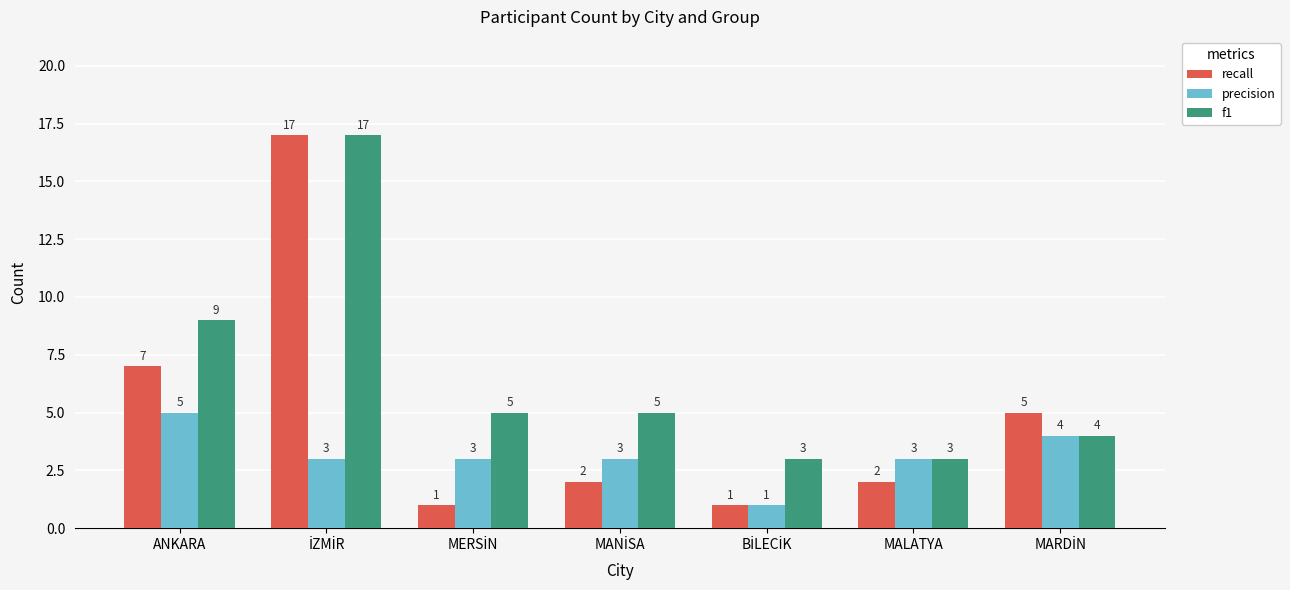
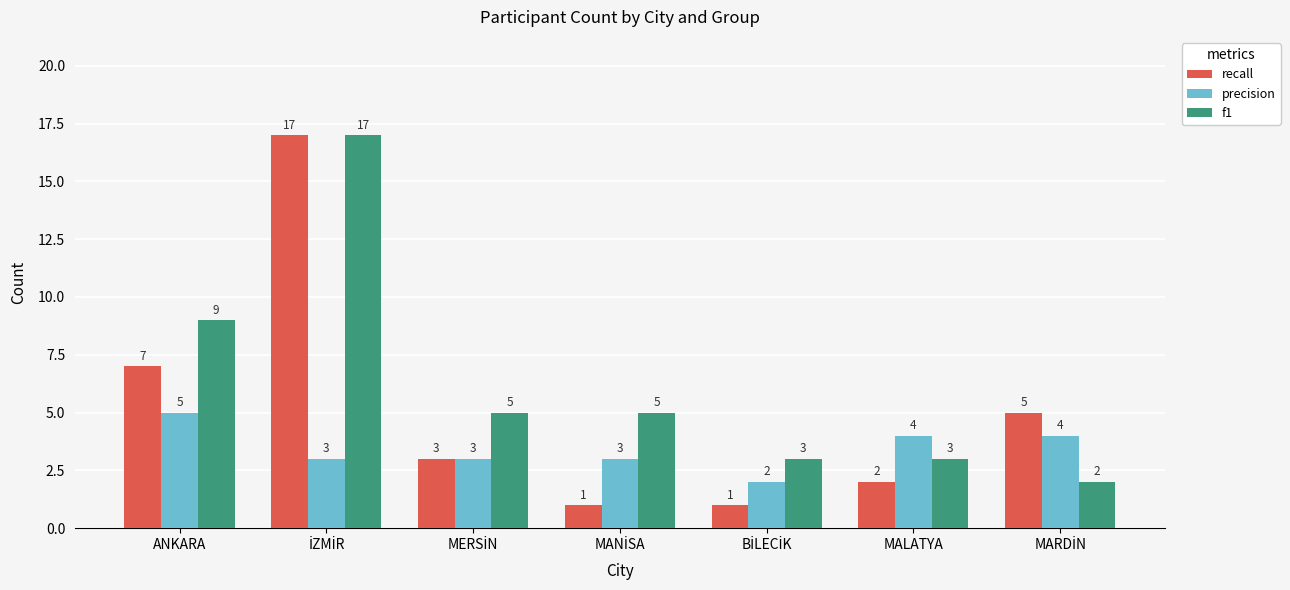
recall, MERSİN: 1 -> 3
recall, MANİSA: 2 -> 1
precision, BİLECİK: 1 -> 2
precision, MALATYA: 3 -> 4
f1, MARDİN: 4 -> 2
